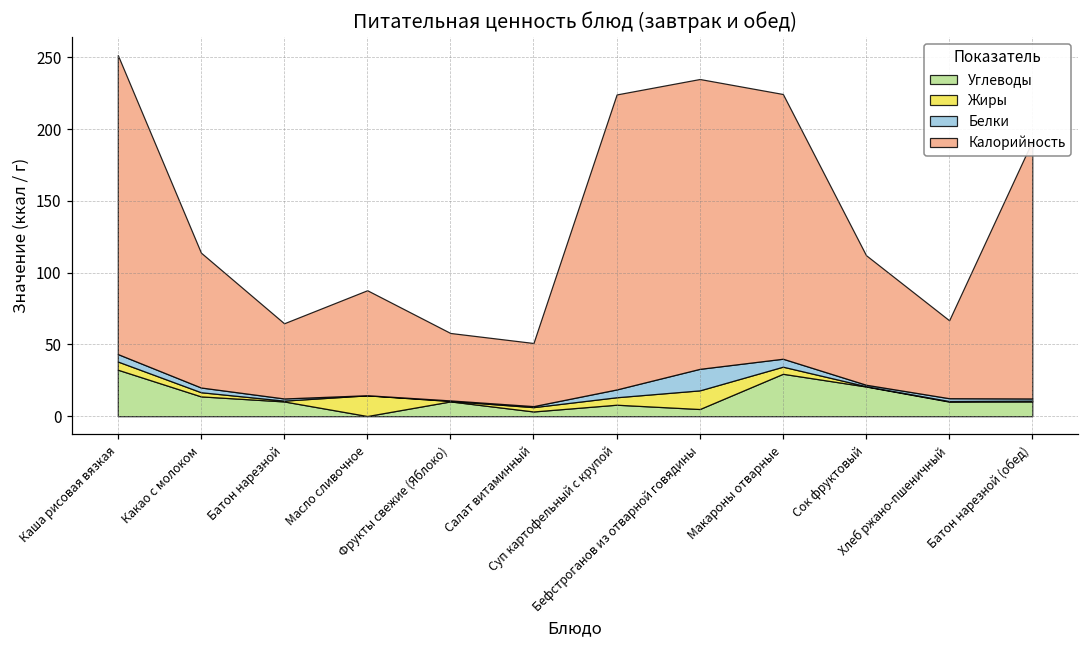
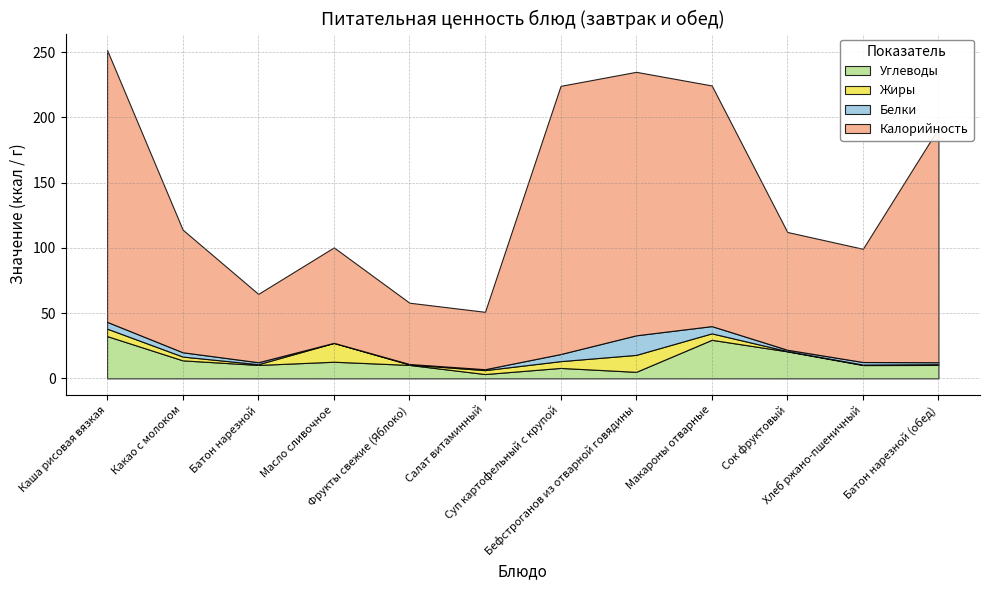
Углеводы, Масло сливочное: 0 -> 13
Калорийность, Хлеб ржано-пшеничный: 54 -> 87
